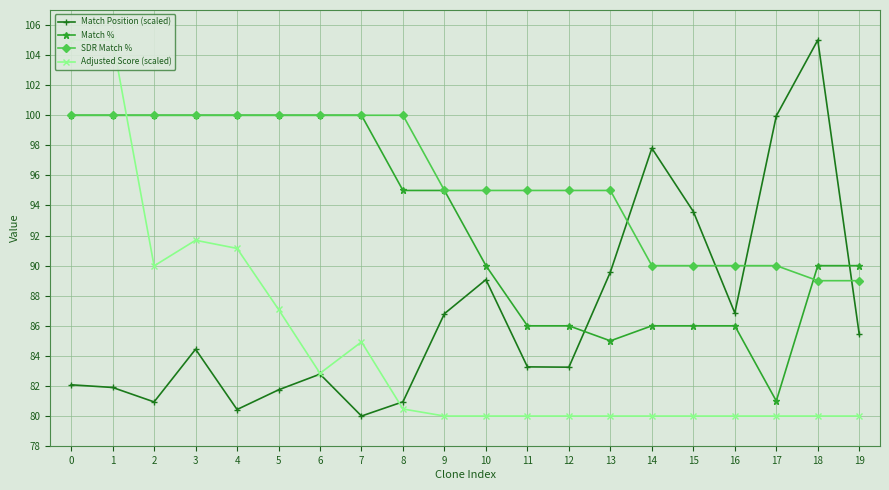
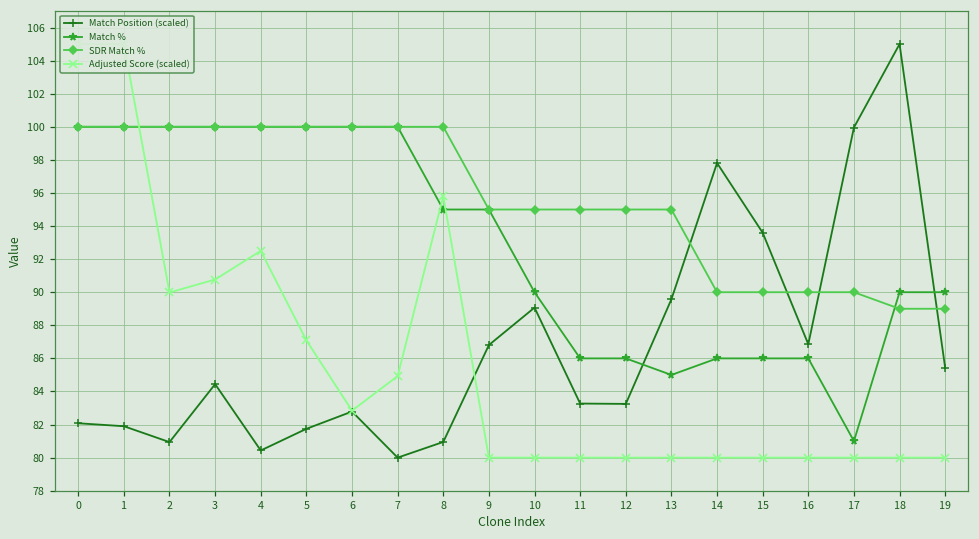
Adjusted Score (scaled), 3: 91.7 -> 90.8
Adjusted Score (scaled), 4: 91.1 -> 92.5
Adjusted Score (scaled), 8: 80.5 -> 95.8
